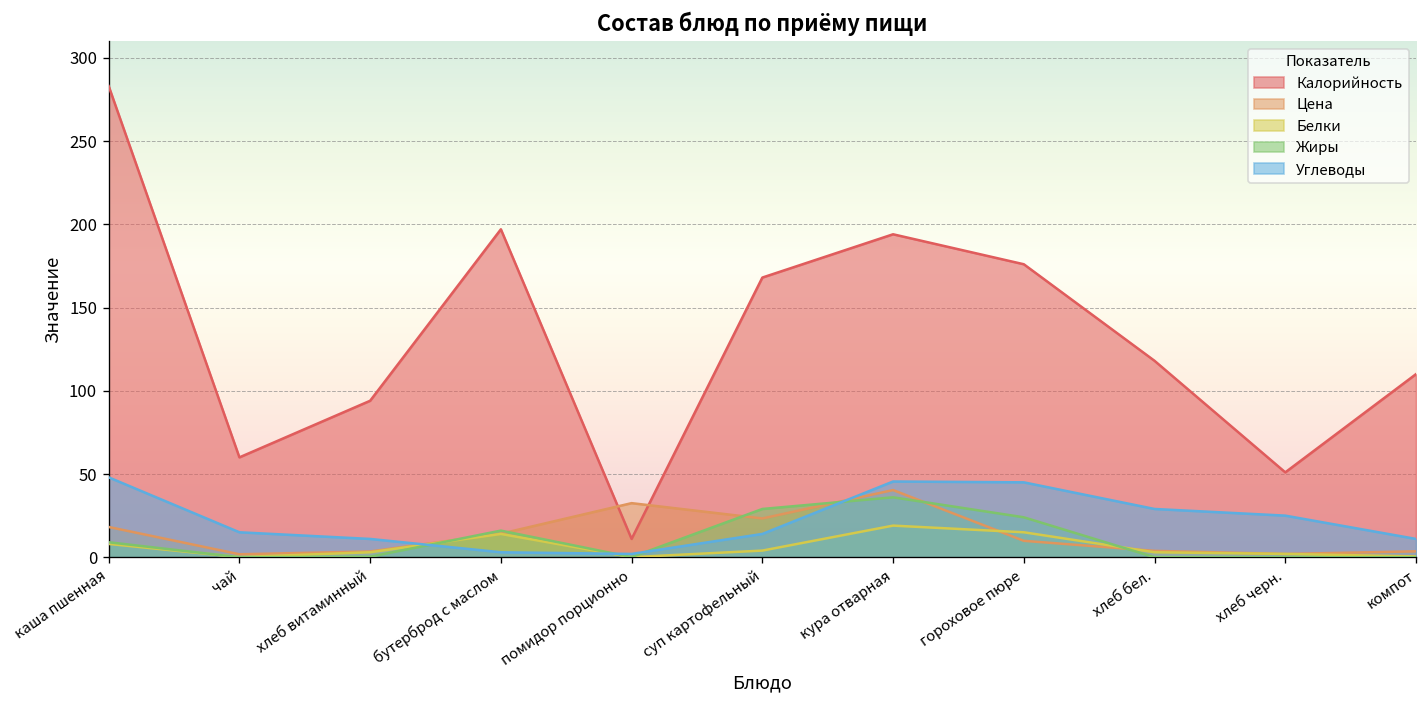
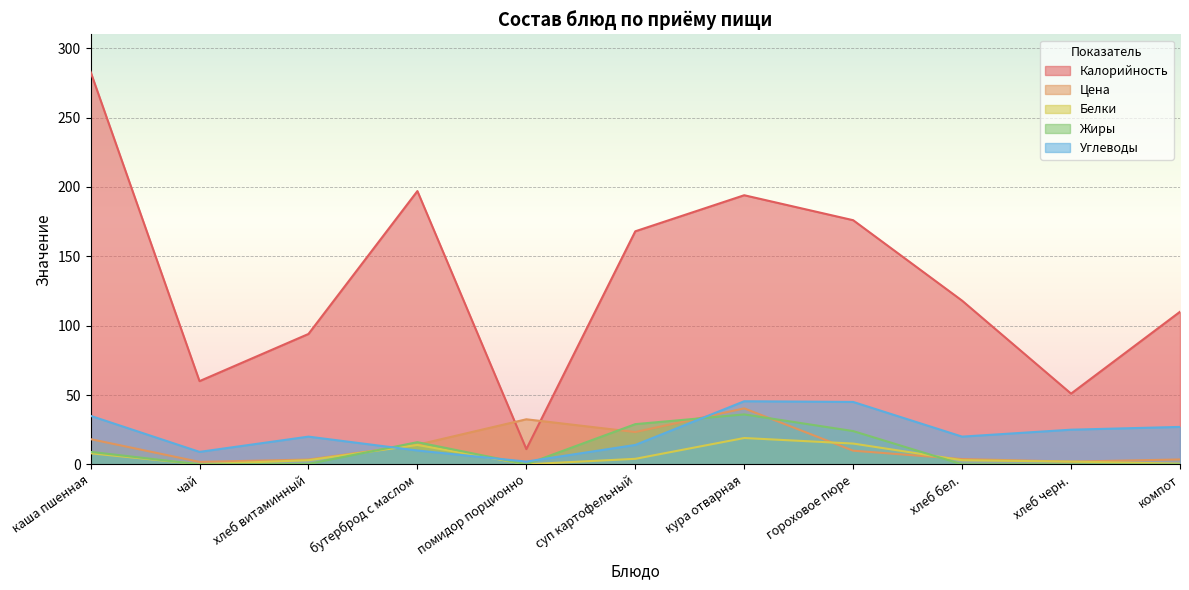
Углеводы, каша пшенная: 48 -> 35
Углеводы, чай: 15 -> 9
Углеводы, хлеб витаминный: 11 -> 20
Углеводы, бутерброд с маслом: 3 -> 10
Углеводы, хлеб бел.: 29 -> 20
Углеводы, компот: 11 -> 27
